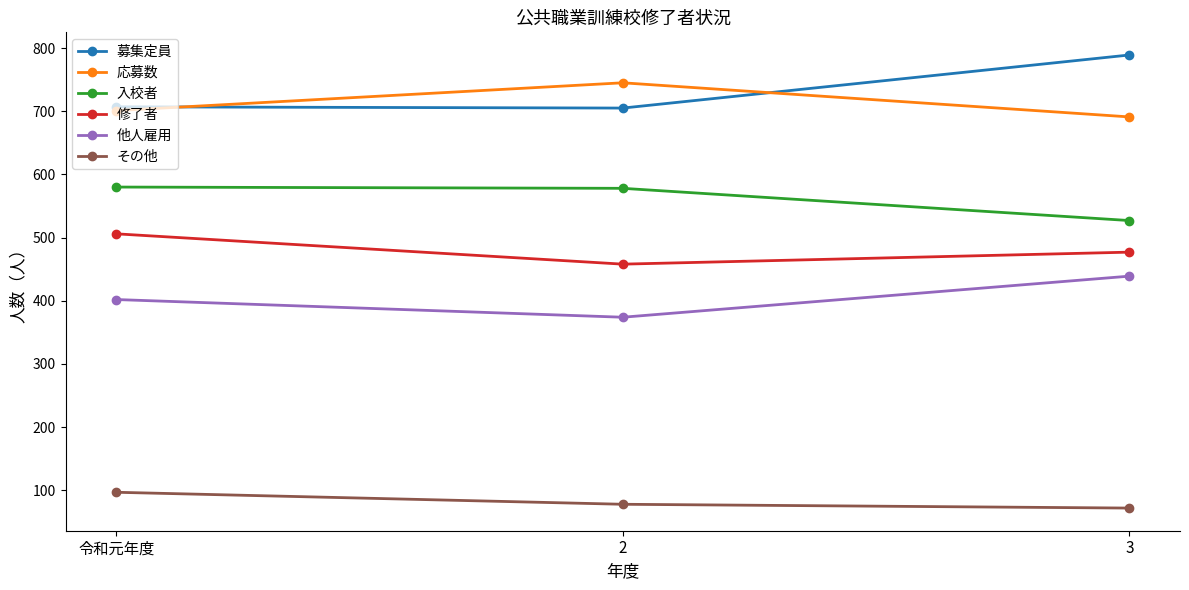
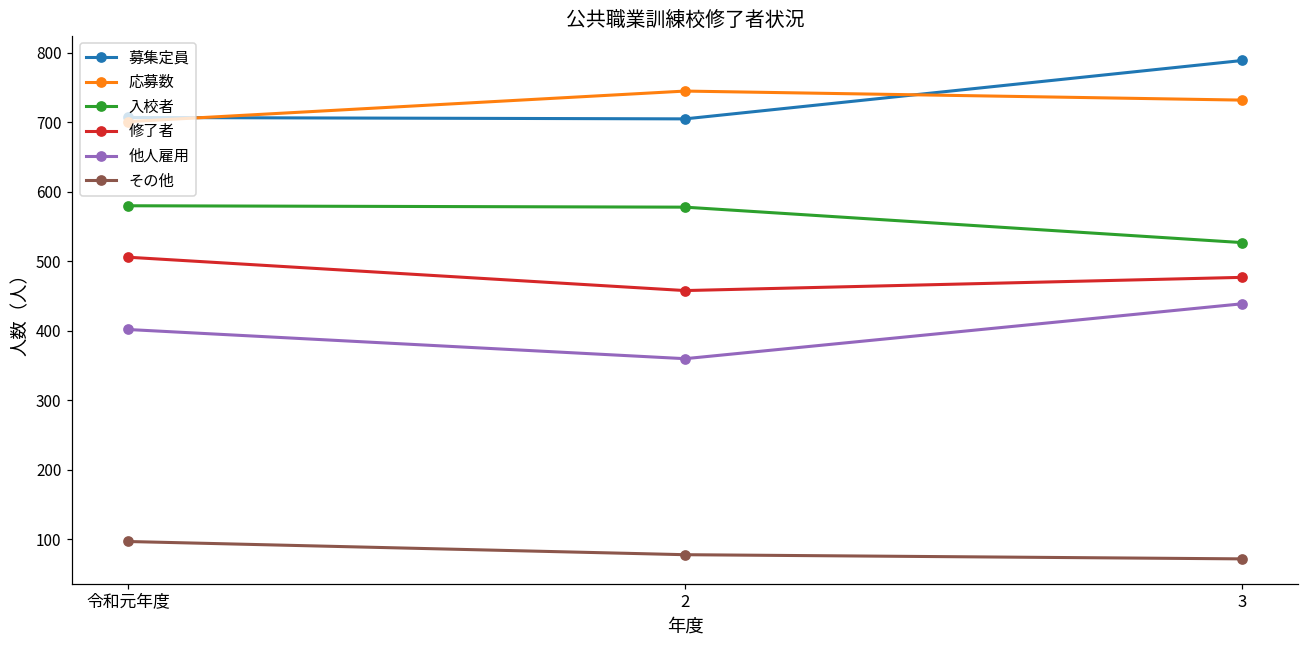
他人雇用, 2: 370 -> 360
応募数, 3: 690 -> 730
